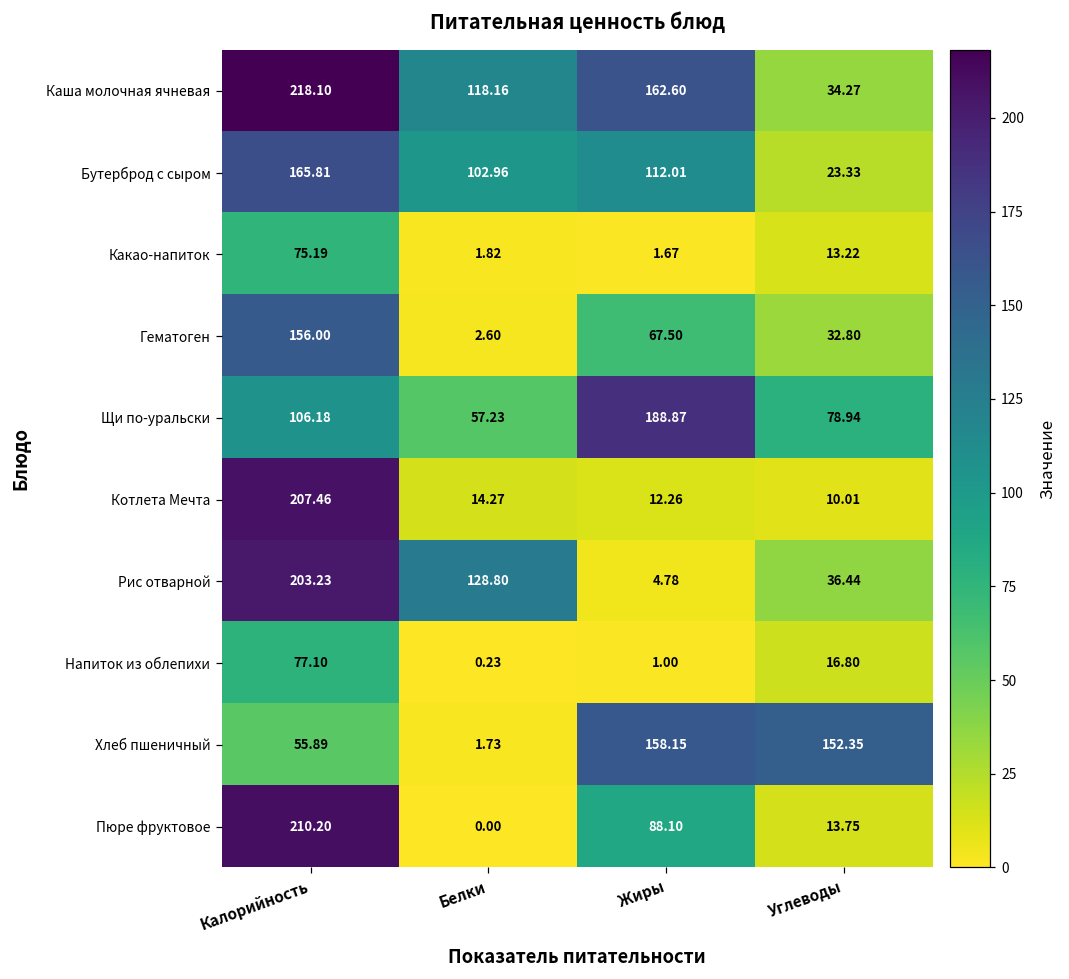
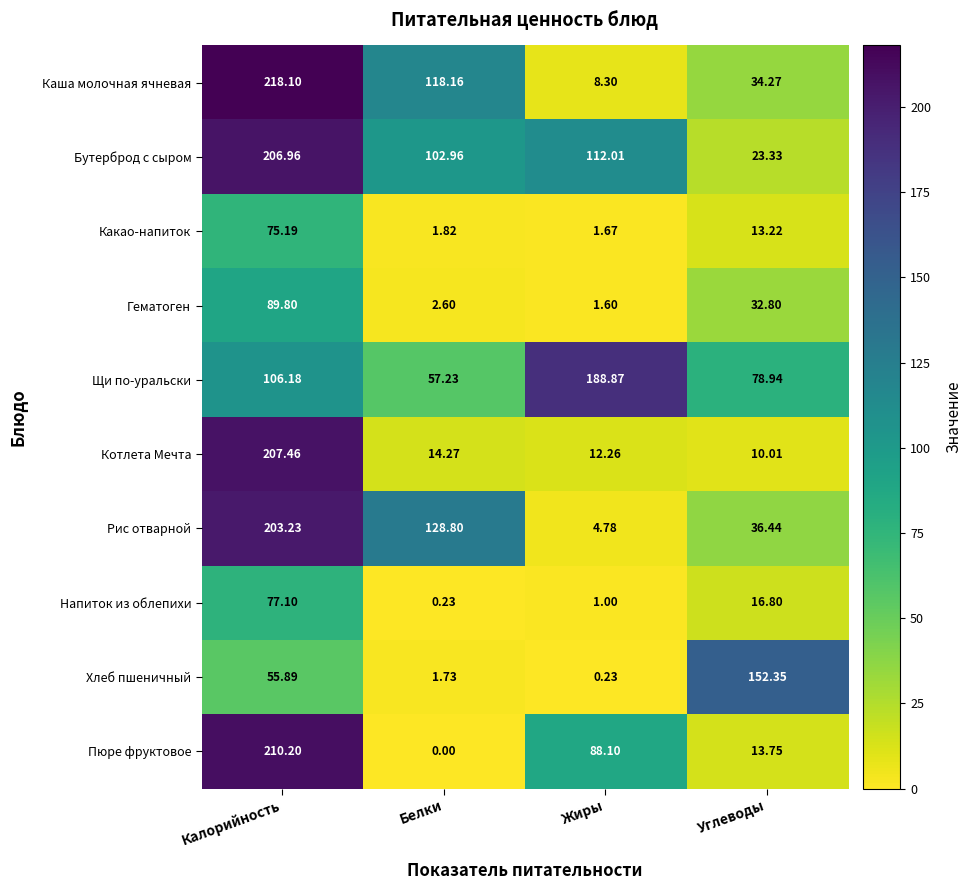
Каша молочная ячневая, Жиры: 162.60 -> 8.30
Бутерброд с сыром, Калорийность: 165.81 -> 206.96
Гематоген, Калорийность: 156.00 -> 89.80
Гематоген, Жиры: 67.50 -> 1.60
Хлеб пшеничный, Жиры: 158.15 -> 0.23
